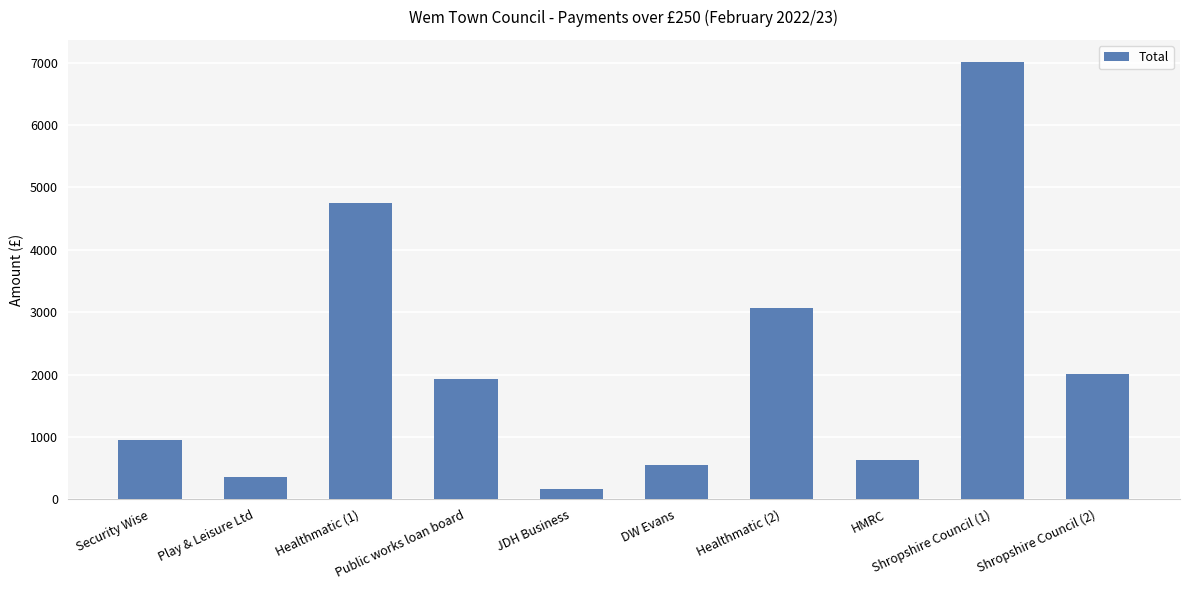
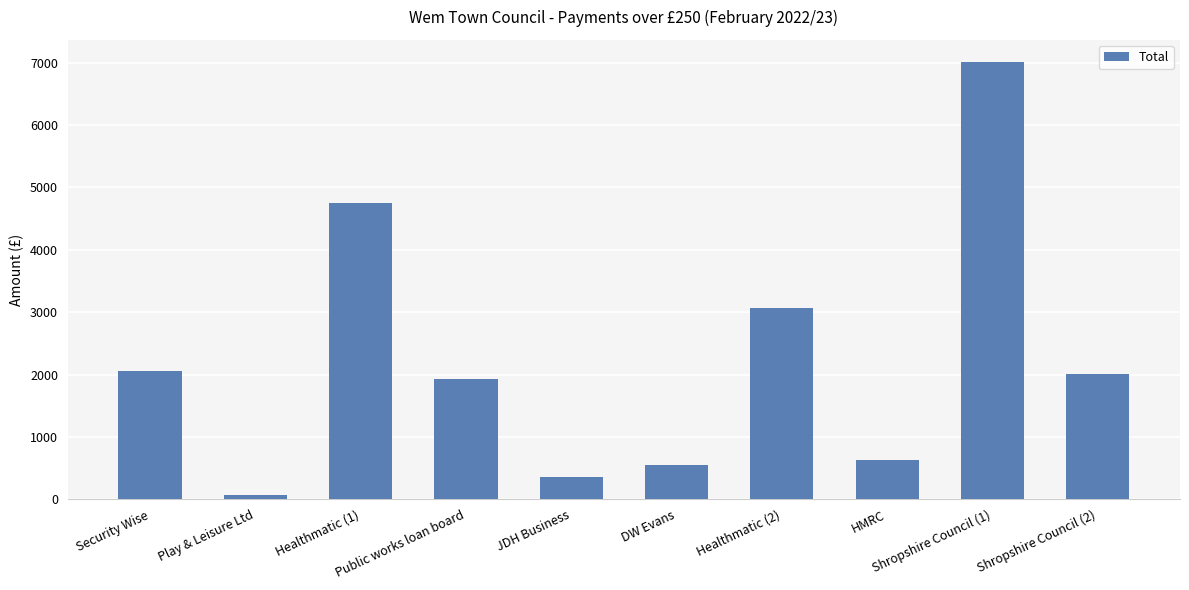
Security Wise: 1000 -> 2100
Play & Leisure Ltd: 400 -> 100
JDH Business: 200 -> 400
